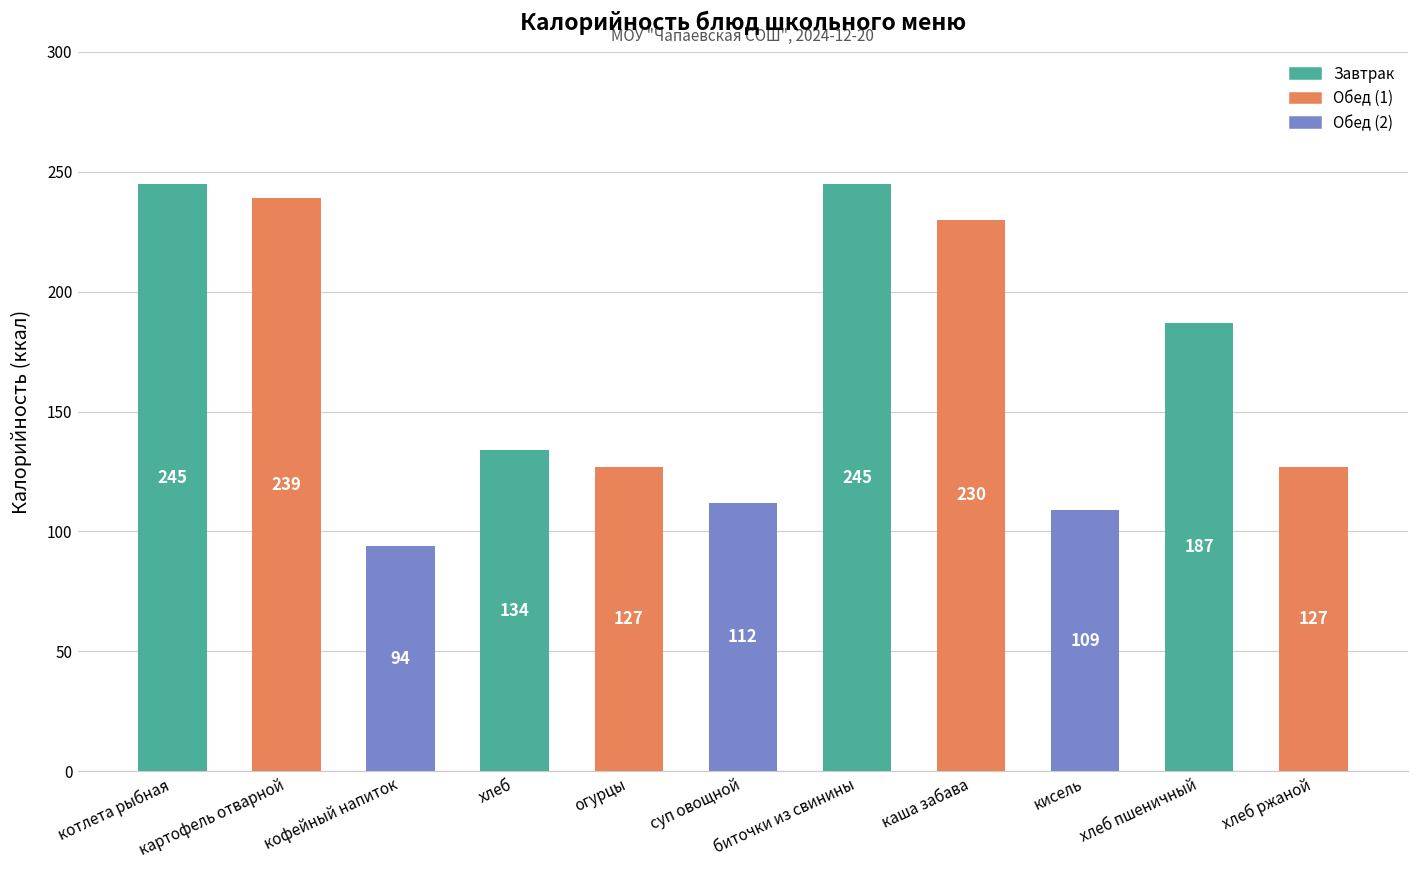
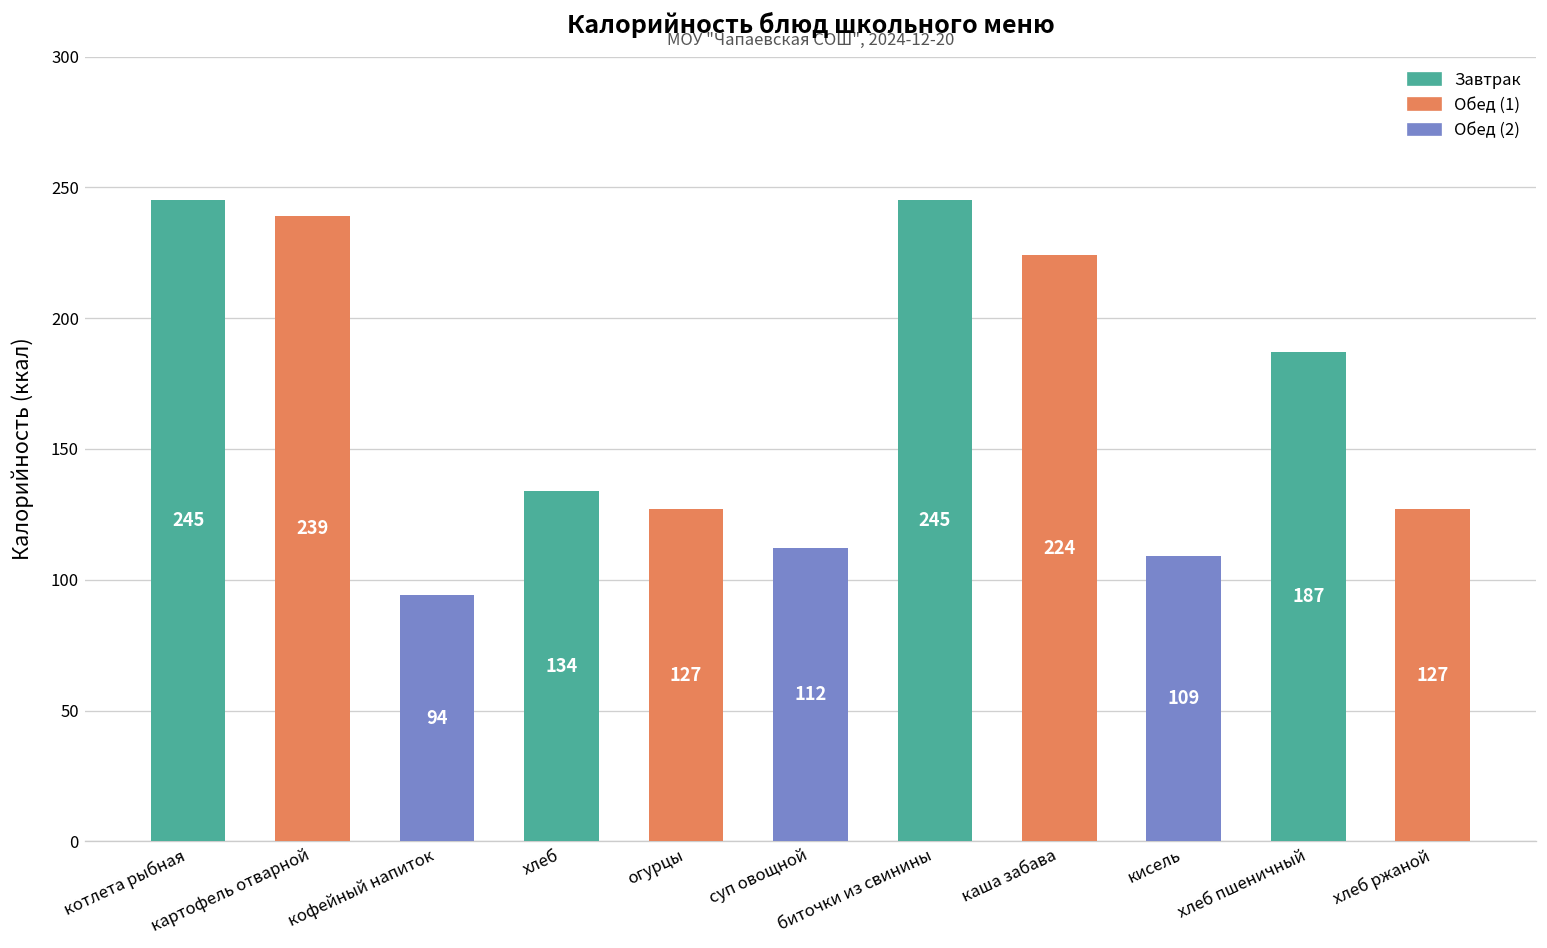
каша забава: 230 -> 224
